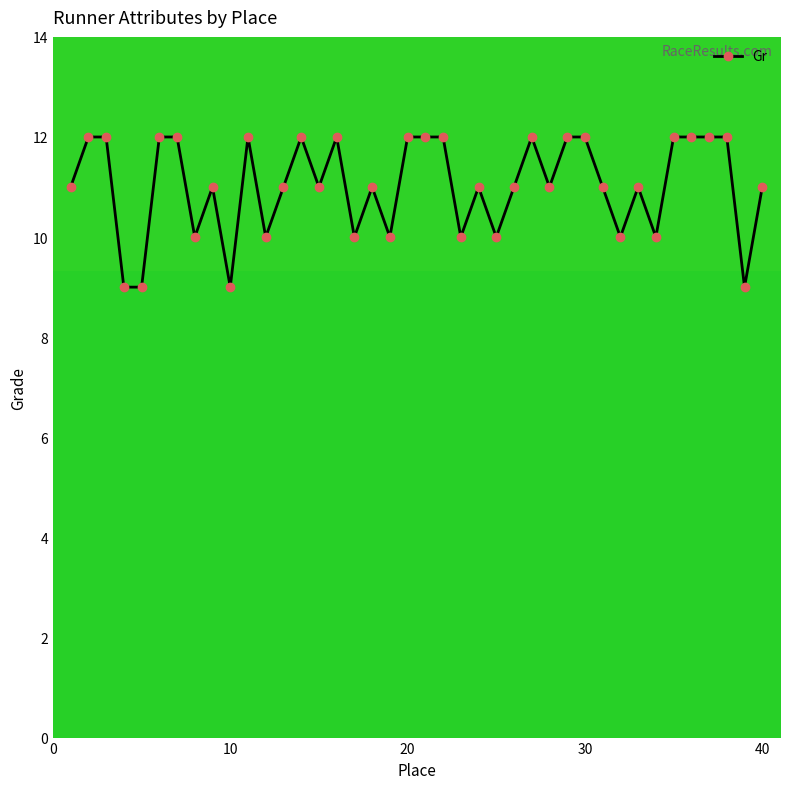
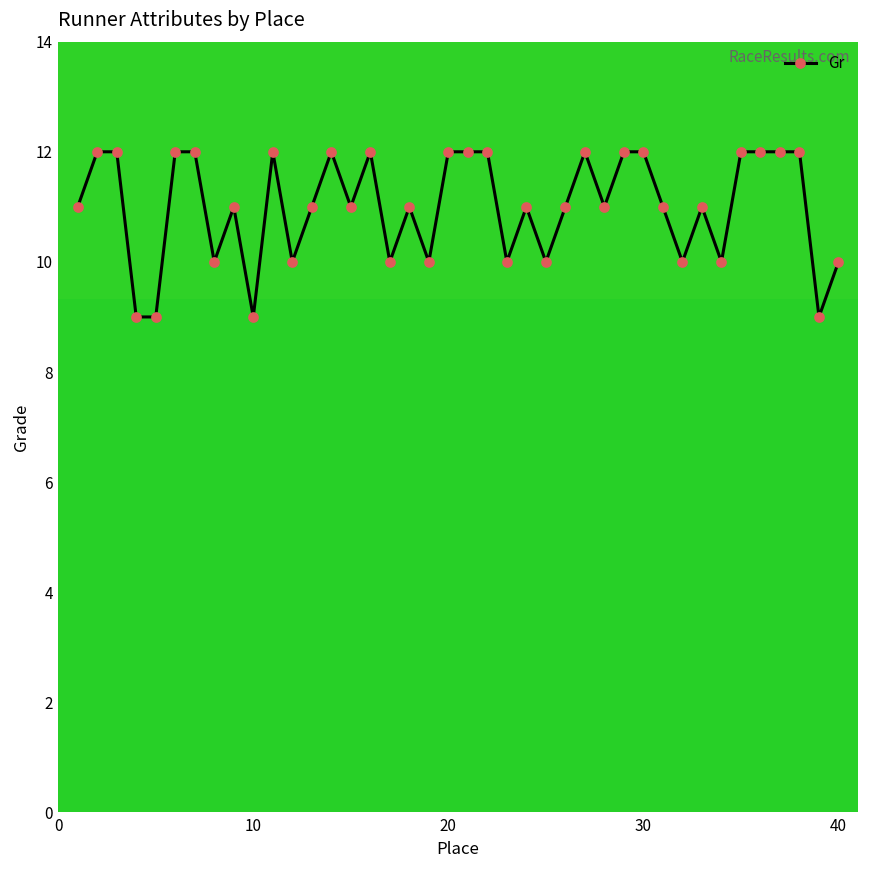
40: 11 -> 10
